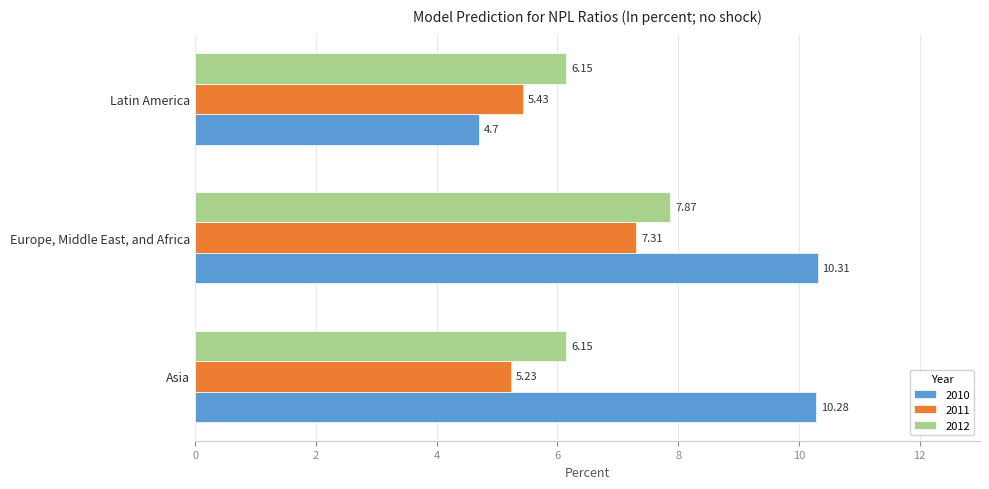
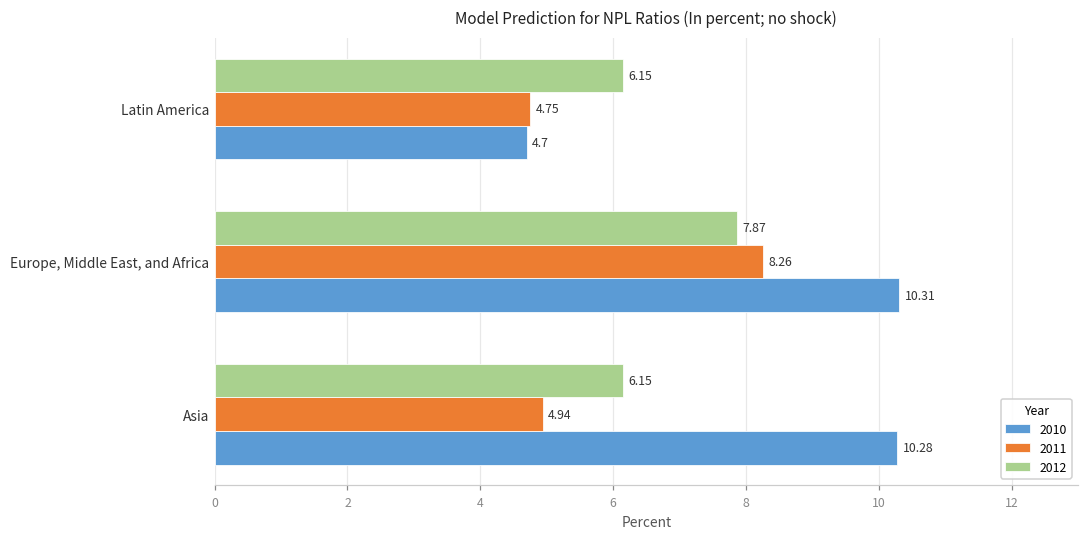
2011, Latin America: 5.43 -> 4.75
2011, Europe, Middle East, and Africa: 7.31 -> 8.26
2011, Asia: 5.23 -> 4.94
